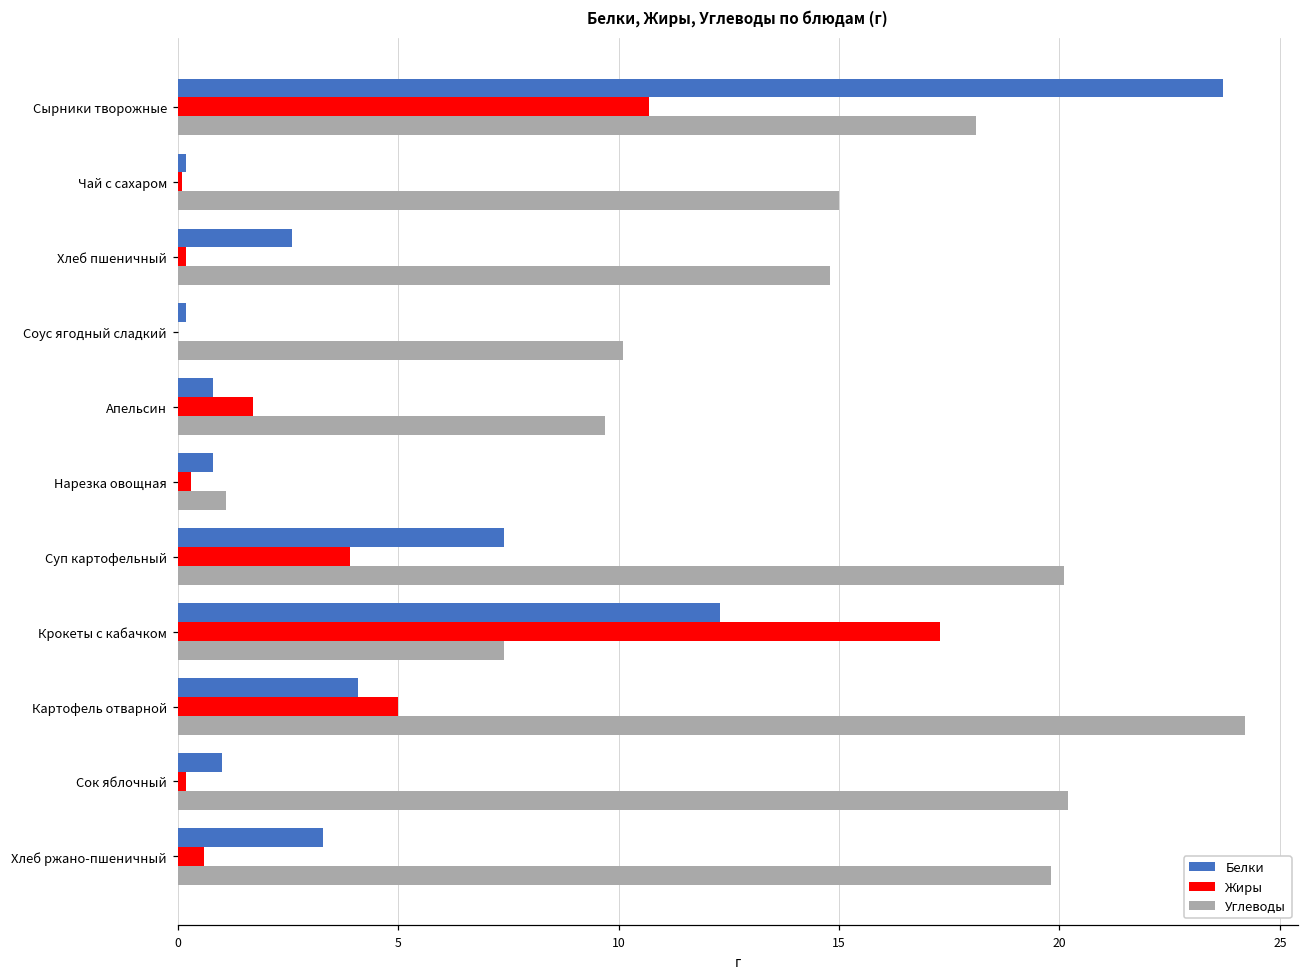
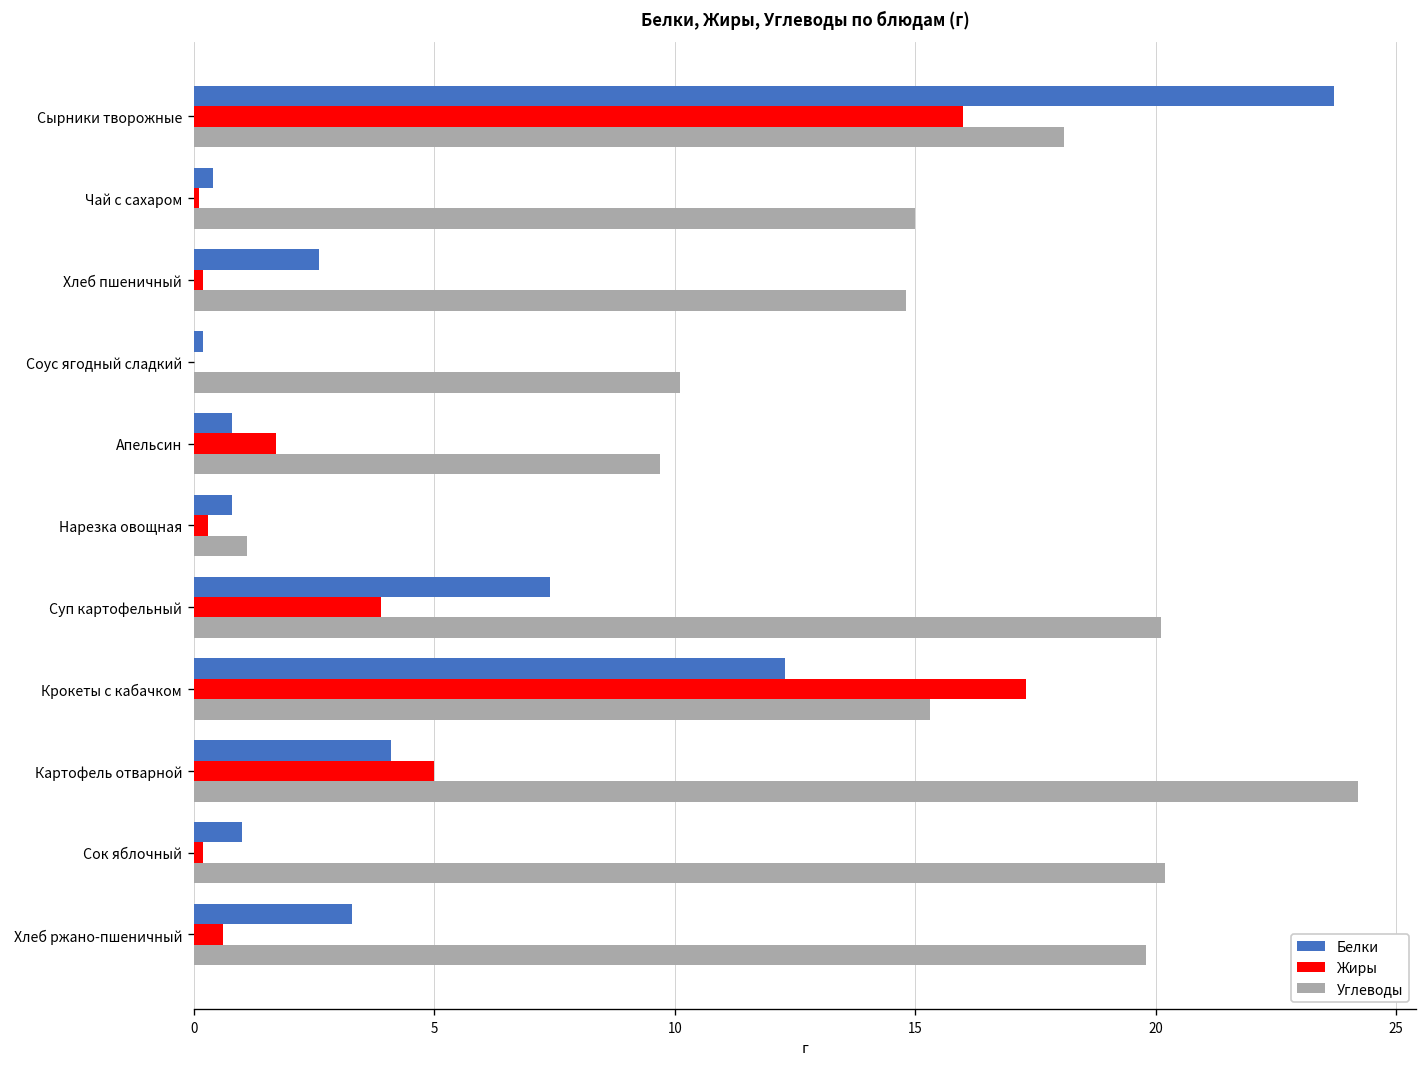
Жиры, Сырники творожные: 10.7 -> 16.0
Белки, Чай с сахаром: 0.2 -> 0.4
Углеводы, Крокеты с кабачком: 7.4 -> 15.3
